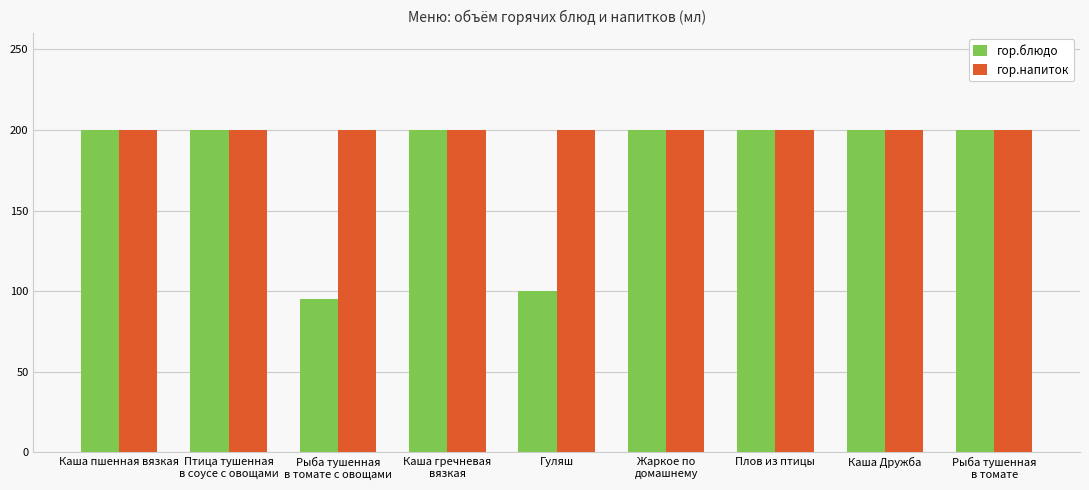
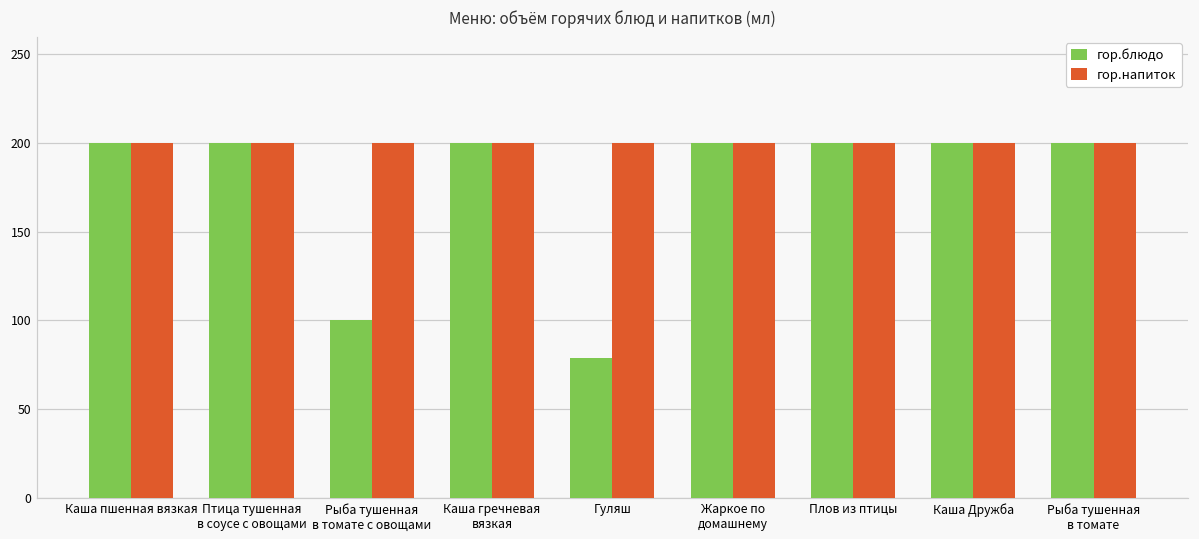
гор.блюдо, Рыба тушенная в томате с овощами: 95 -> 100
гор.блюдо, Гуляш: 100 -> 79
